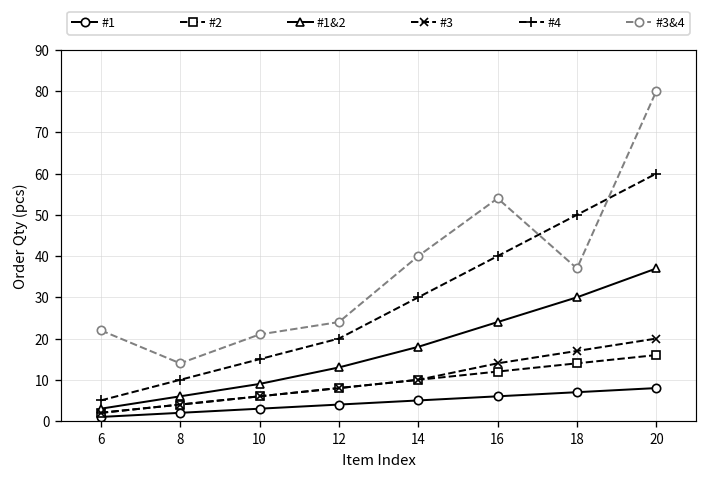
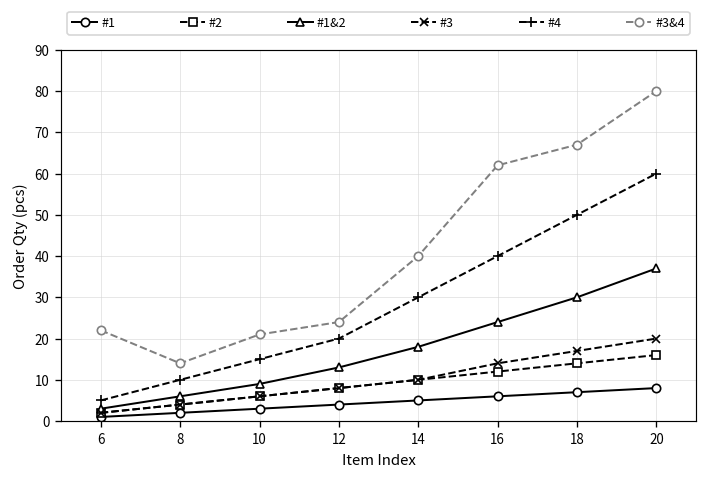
#3&4, 16: 54 -> 62
#3&4, 18: 37 -> 67
